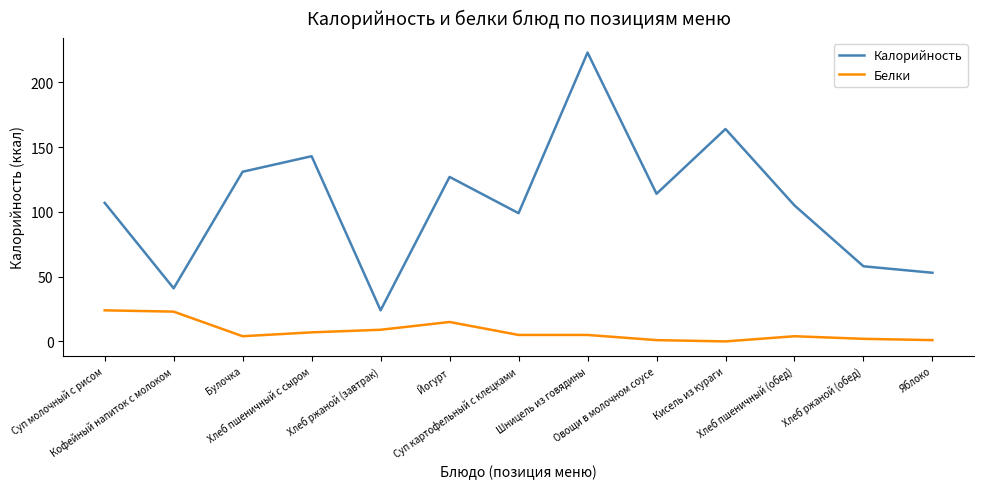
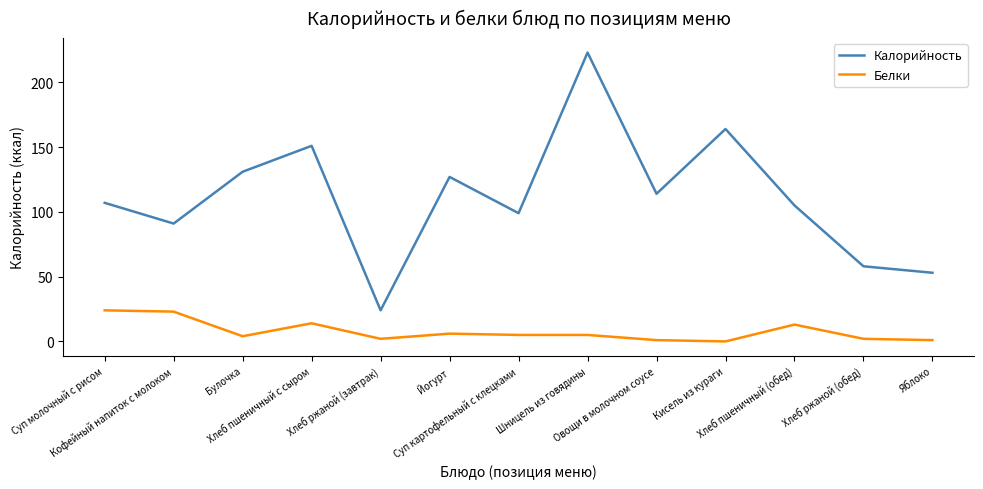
Калорийность, Кофейный напиток с молоком: 41 -> 91
Калорийность, Хлеб пшеничный с сыром: 143 -> 151
Белки, Хлеб пшеничный с сыром: 7 -> 14
Белки, Хлеб ржаной (завтрак): 9 -> 2
Белки, Йогурт: 15 -> 6
Белки, Хлеб пшеничный (обед): 4 -> 13
